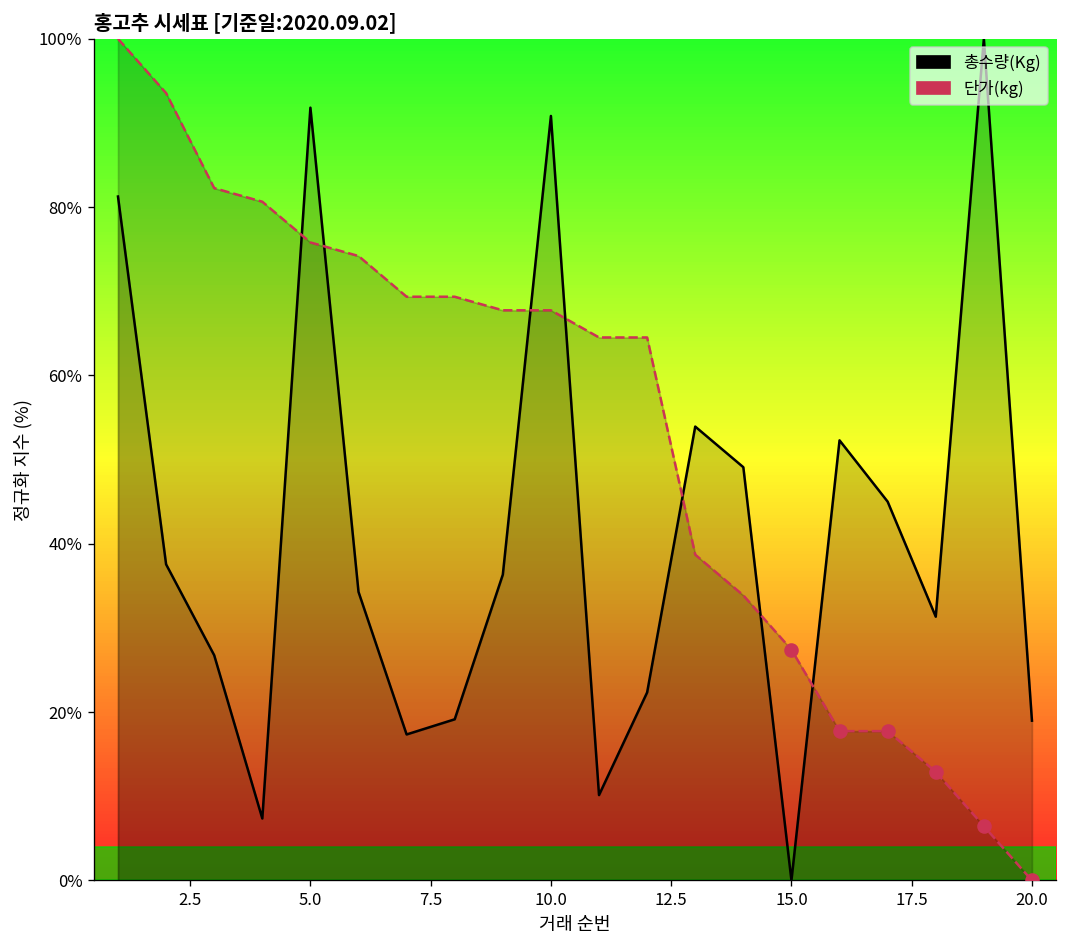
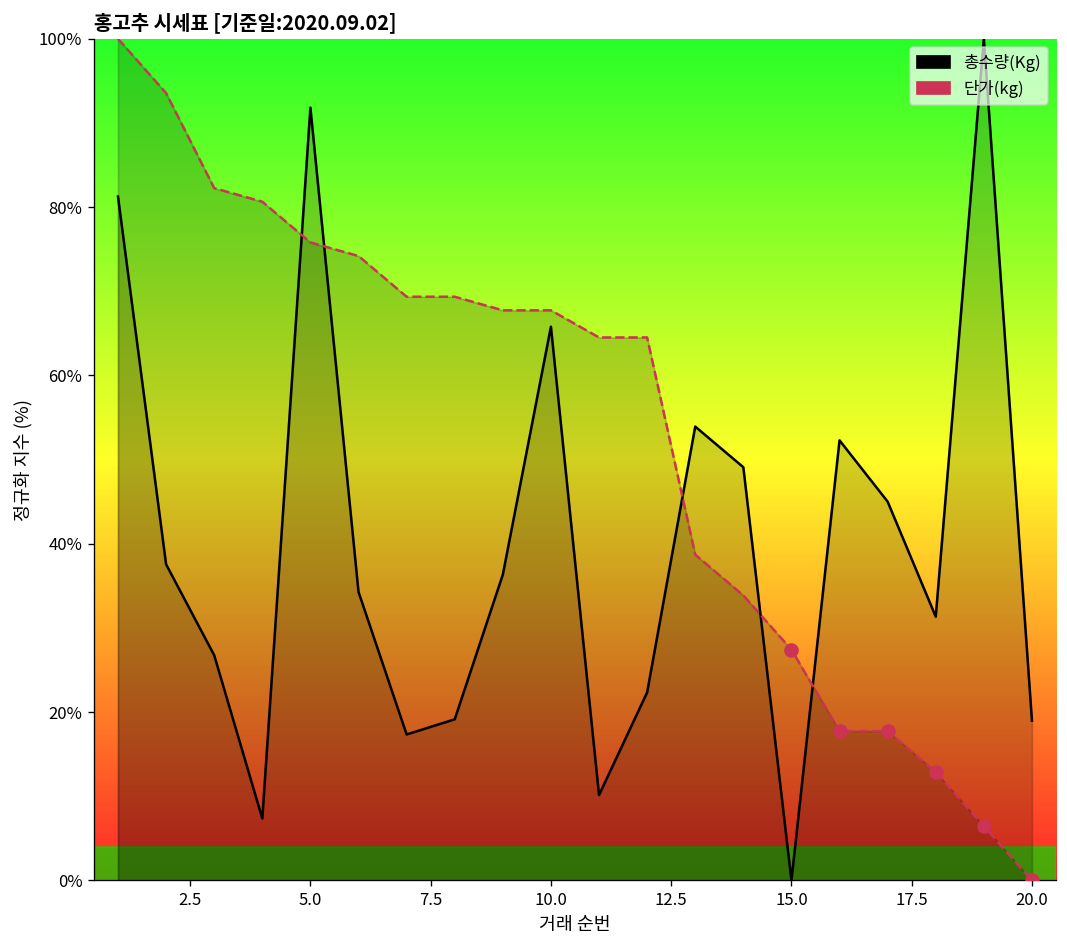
총수량(Kg), 10.0: 91% -> 66%
